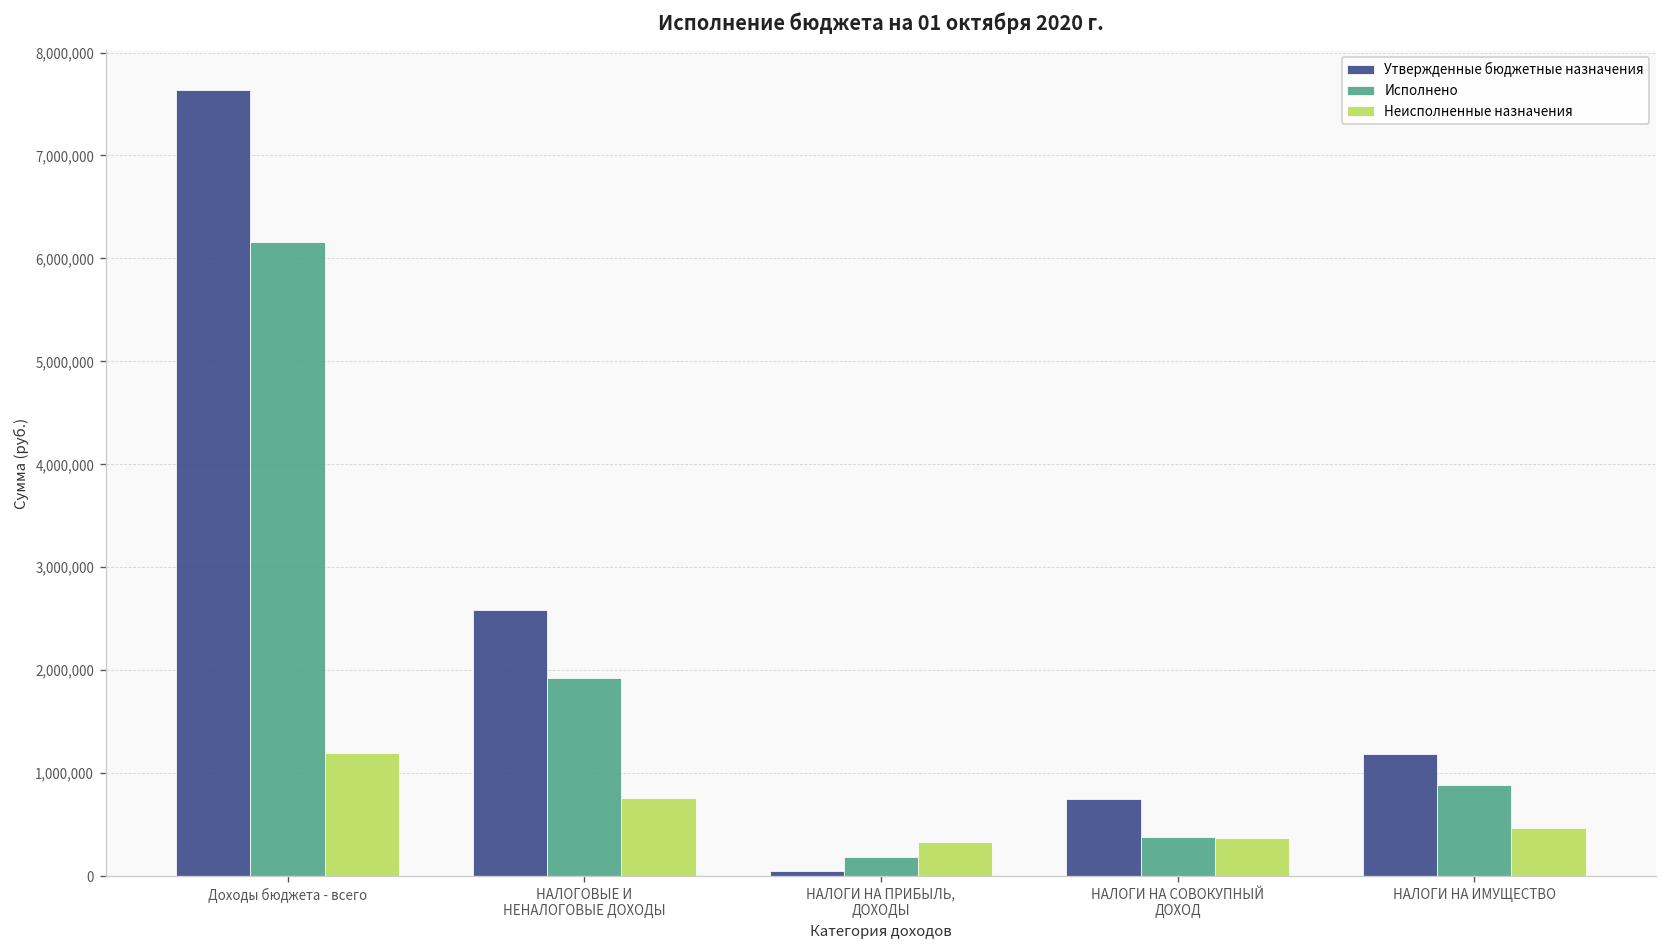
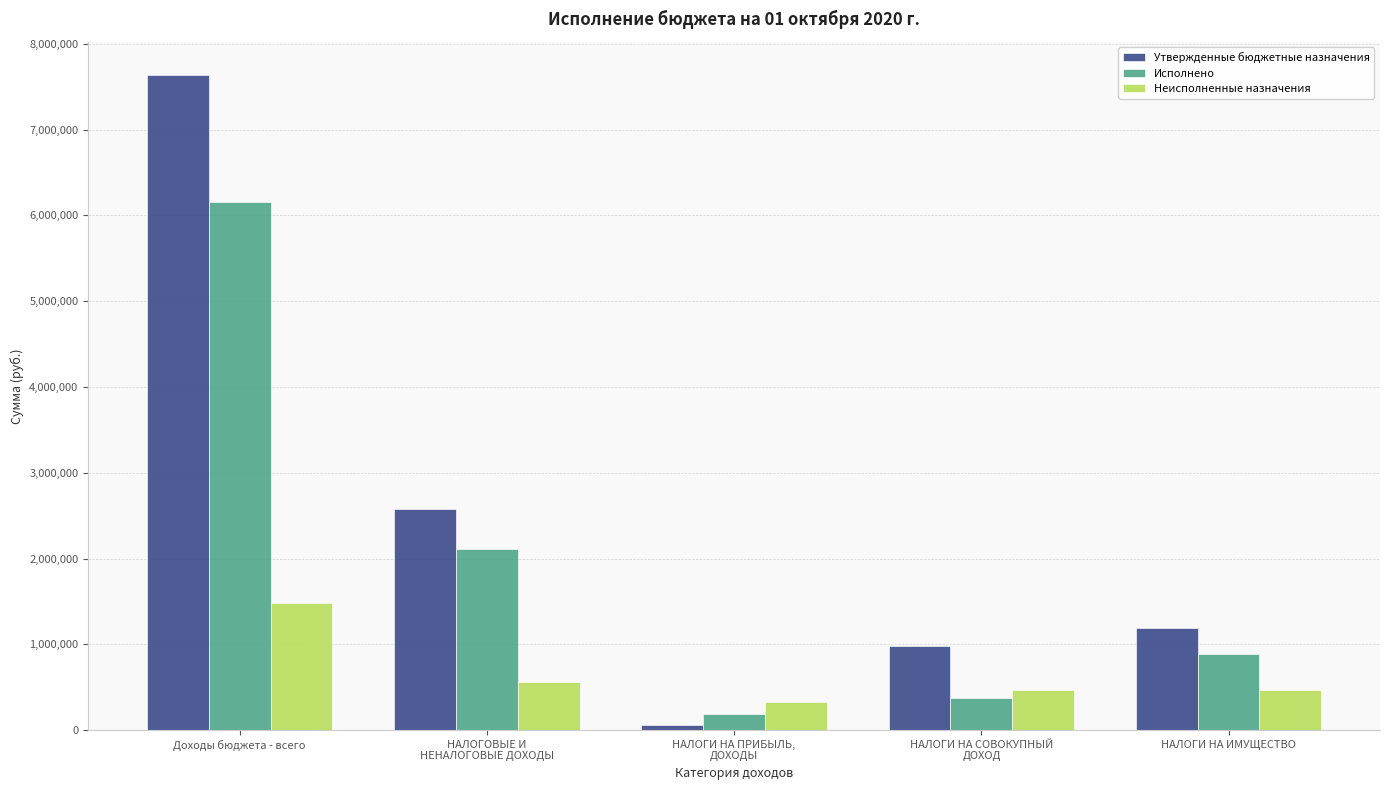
Неисполненные назначения, Доходы бюджета - всего: 1,200,000 -> 1,500,000
Исполнено, НАЛОГОВЫЕ И НЕНАЛОГОВЫЕ ДОХОДЫ: 1,900,000 -> 2,100,000
Неисполненные назначения, НАЛОГОВЫЕ И НЕНАЛОГОВЫЕ ДОХОДЫ: 800,000 -> 600,000
Утвержденные бюджетные назначения, НАЛОГИ НА СОВОКУПНЫЙ ДОХОД: 800,000 -> 1,000,000
Неисполненные назначения, НАЛОГИ НА СОВОКУПНЫЙ ДОХОД: 400,000 -> 500,000
